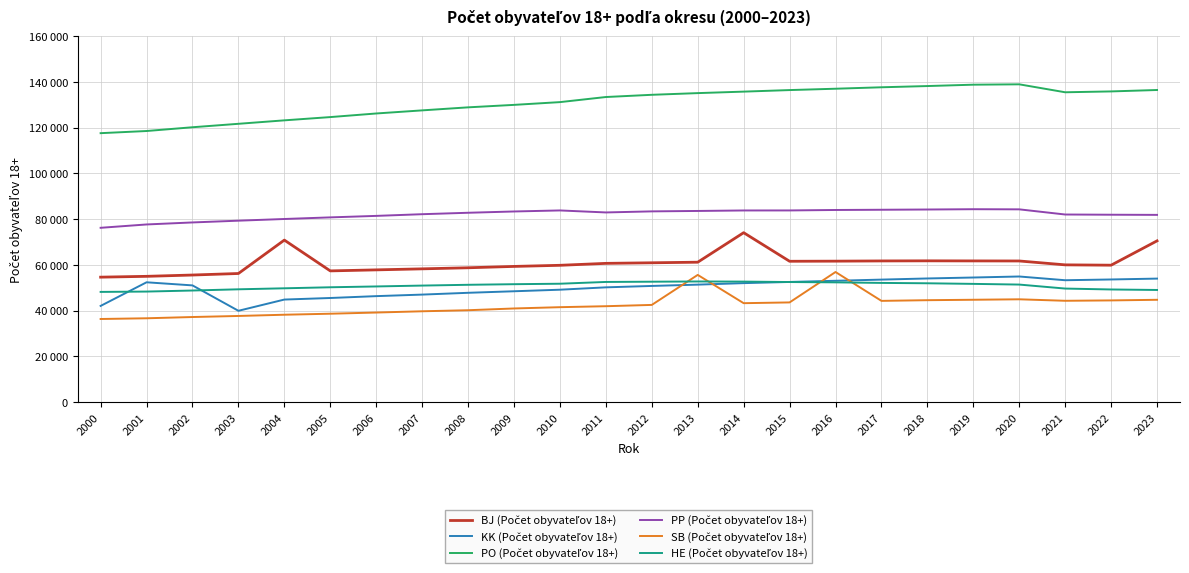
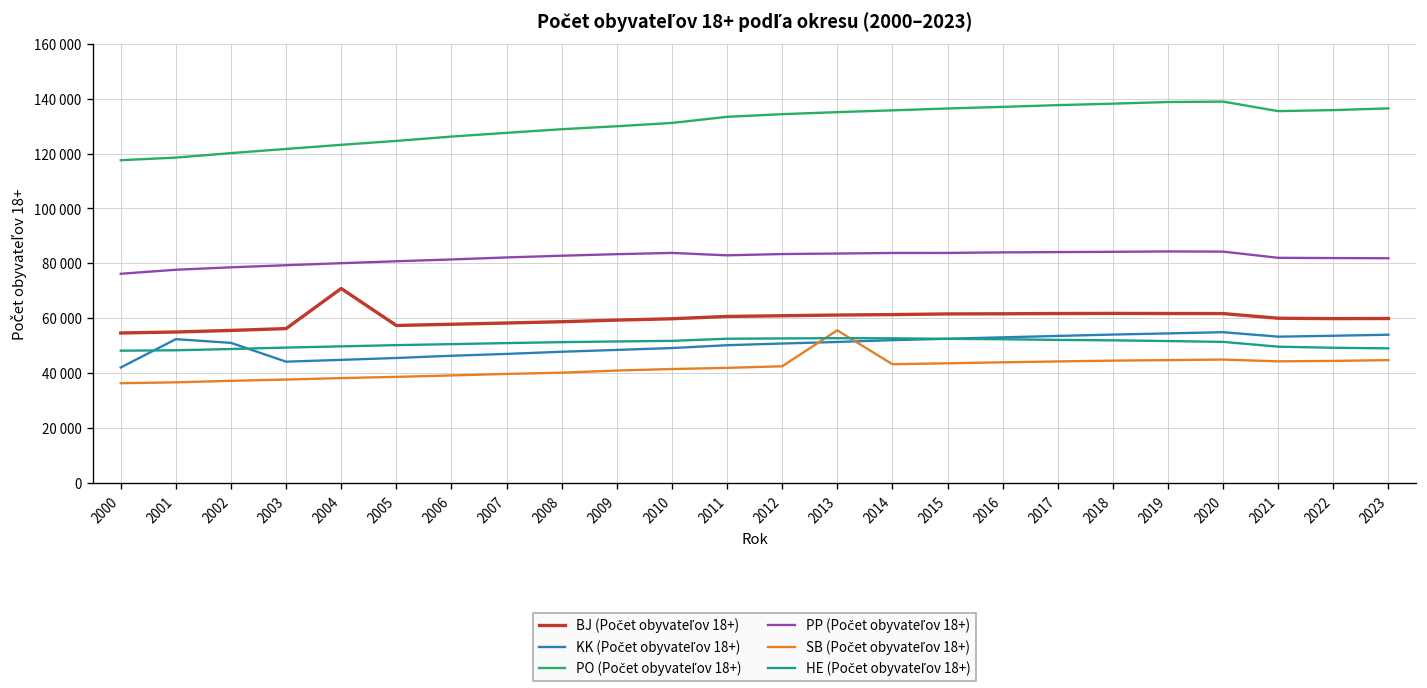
KK (Počet obyvateľov 18+), 2003: 40000 -> 44000
BJ (Počet obyvateľov 18+), 2014: 74000 -> 61000
SB (Počet obyvateľov 18+), 2016: 57000 -> 44000
BJ (Počet obyvateľov 18+), 2023: 71000 -> 60000
